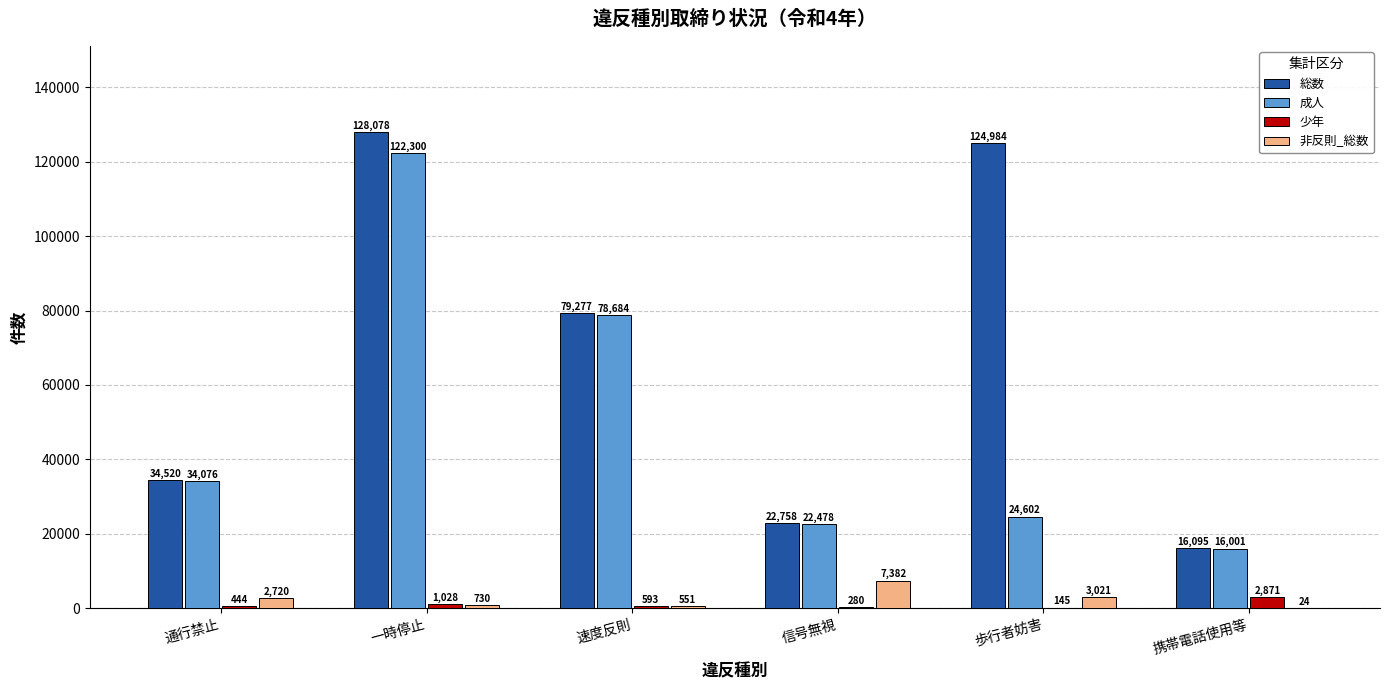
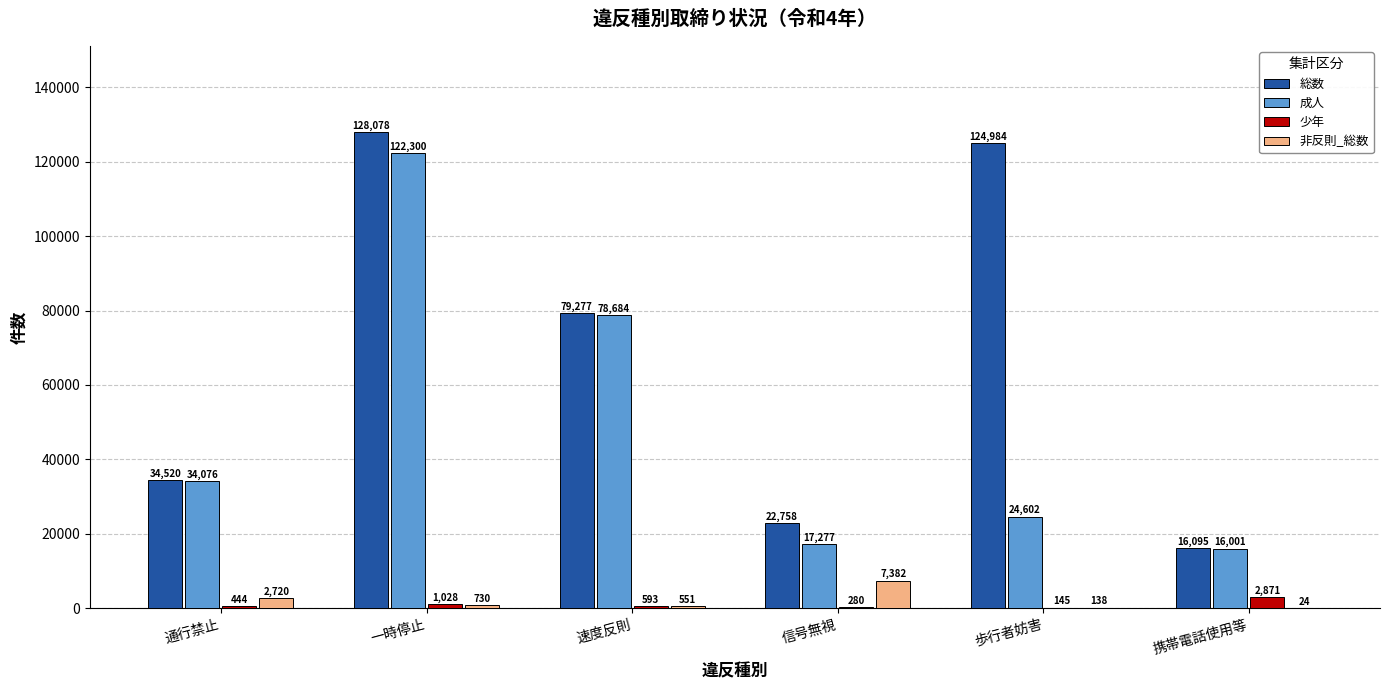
成人, 信号無視: 22,478 -> 17,277
非反則_総数, 歩行者妨害: 3,021 -> 138
